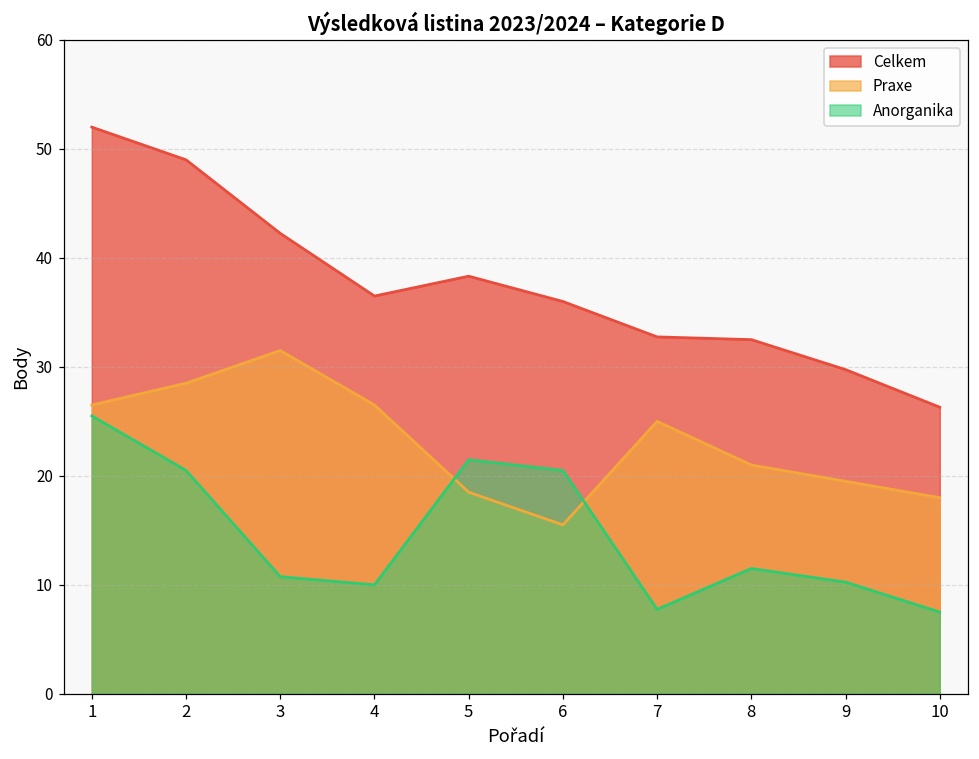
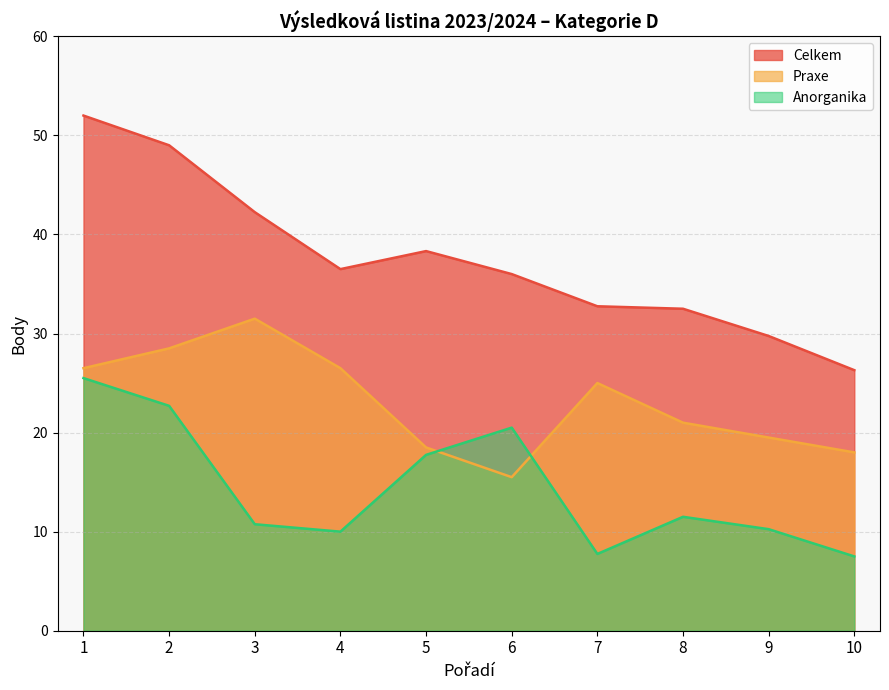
Anorganika, 2: 21 -> 23
Anorganika, 5: 21 -> 18
